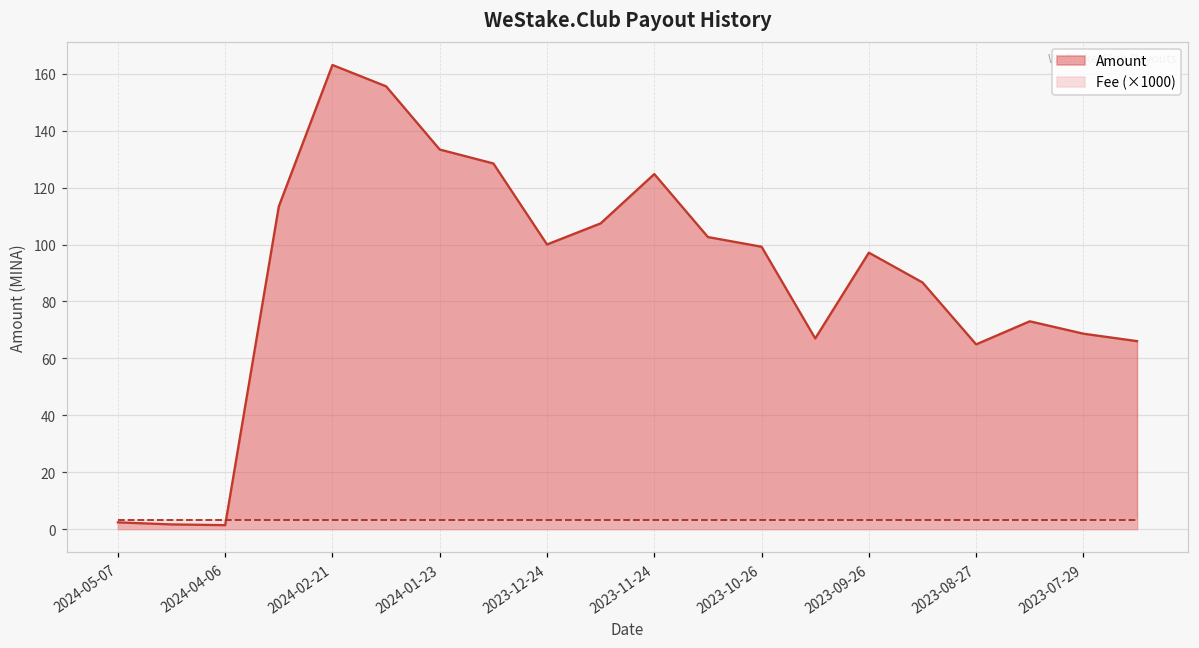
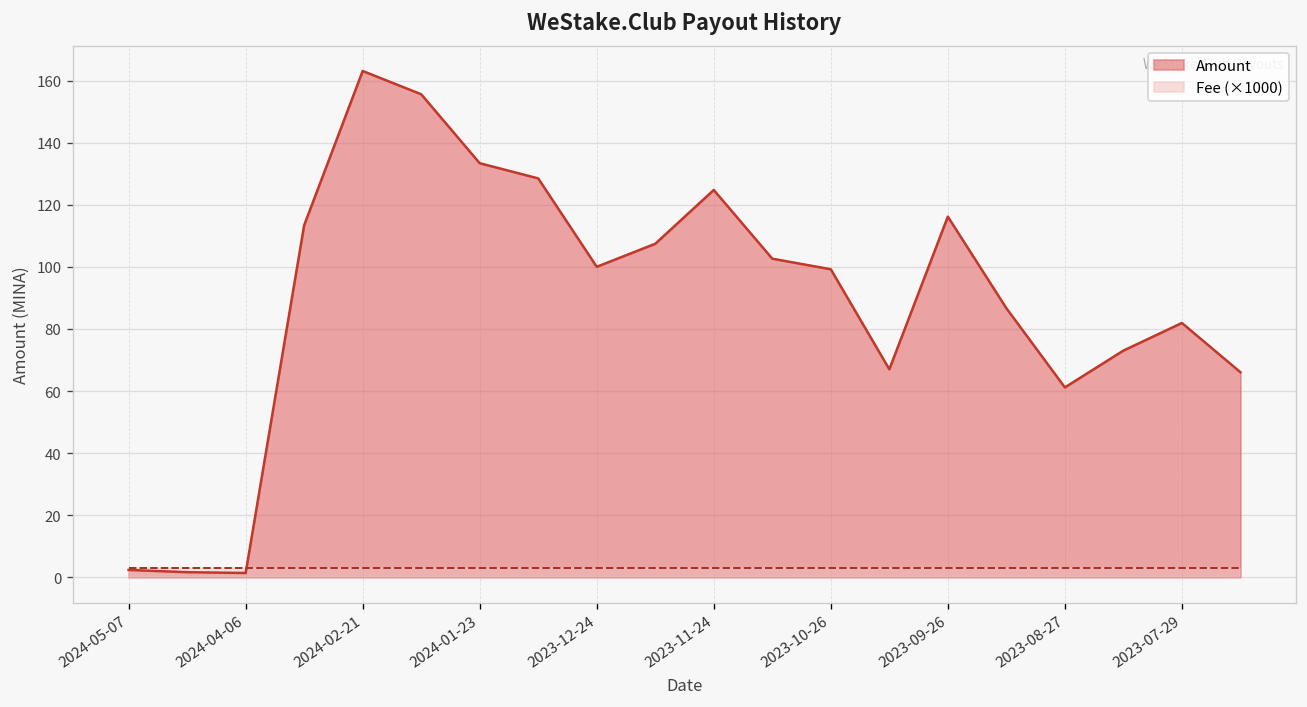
Amount, 2023-09-26: 97 -> 116
Amount, 2023-08-27: 65 -> 61
Amount, 2023-07-29: 69 -> 82
